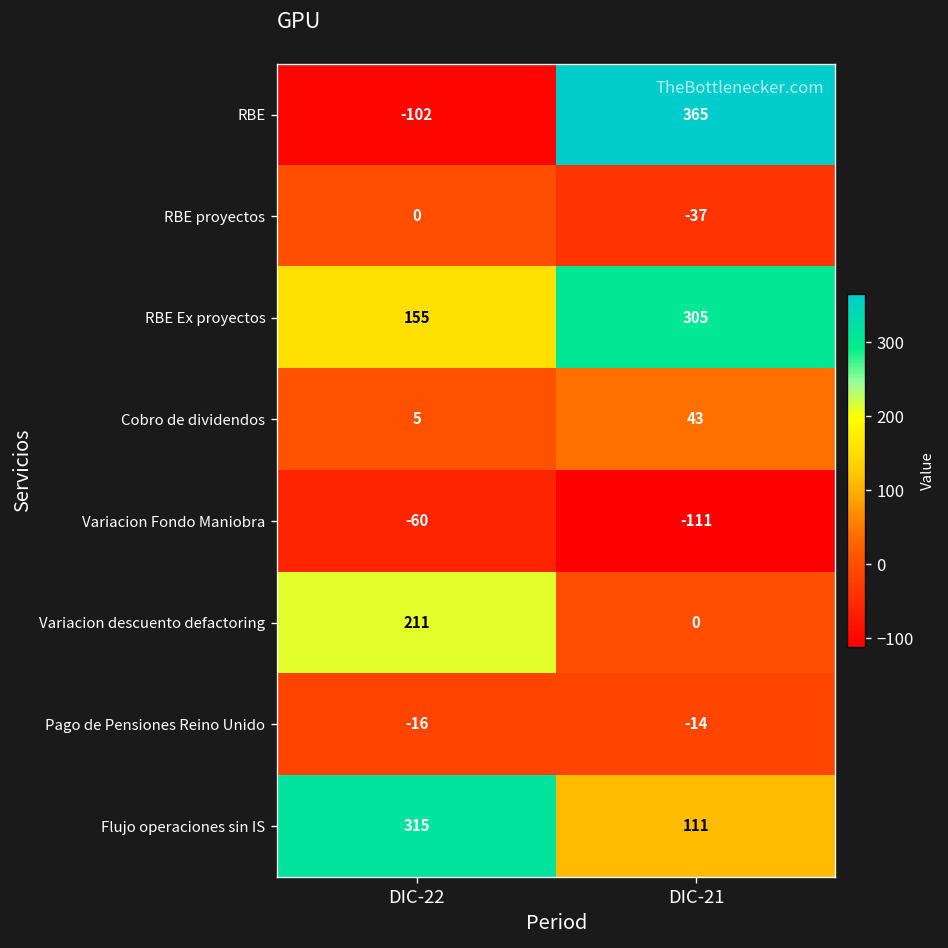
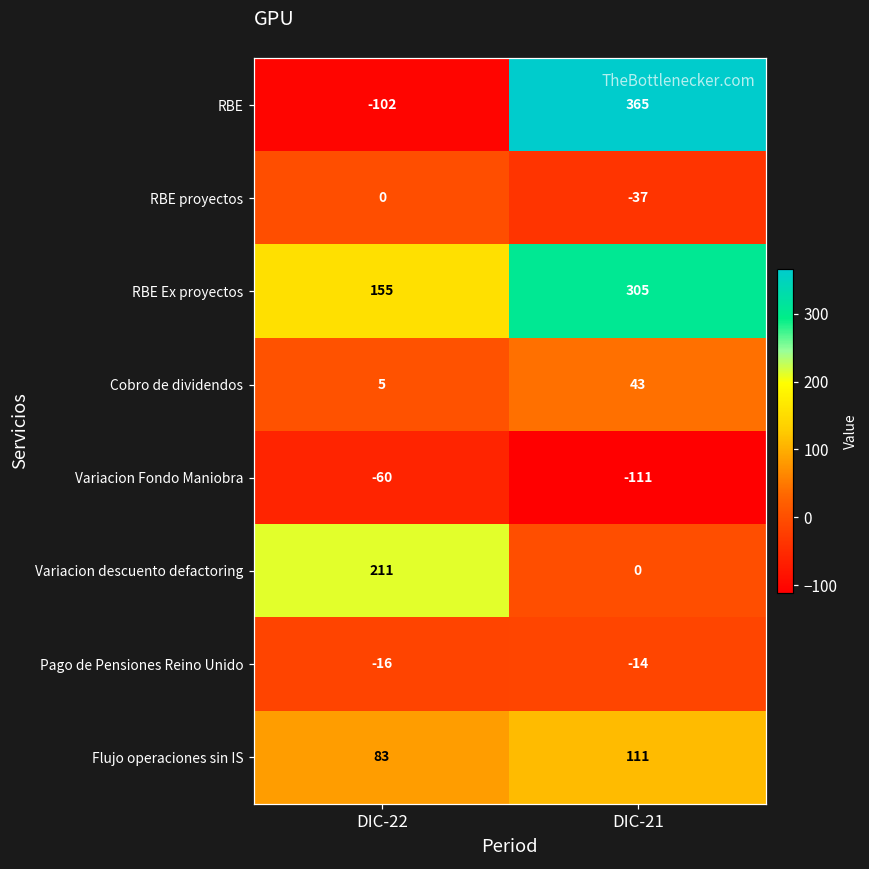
Flujo operaciones sin IS, DIC-22: 315 -> 83
